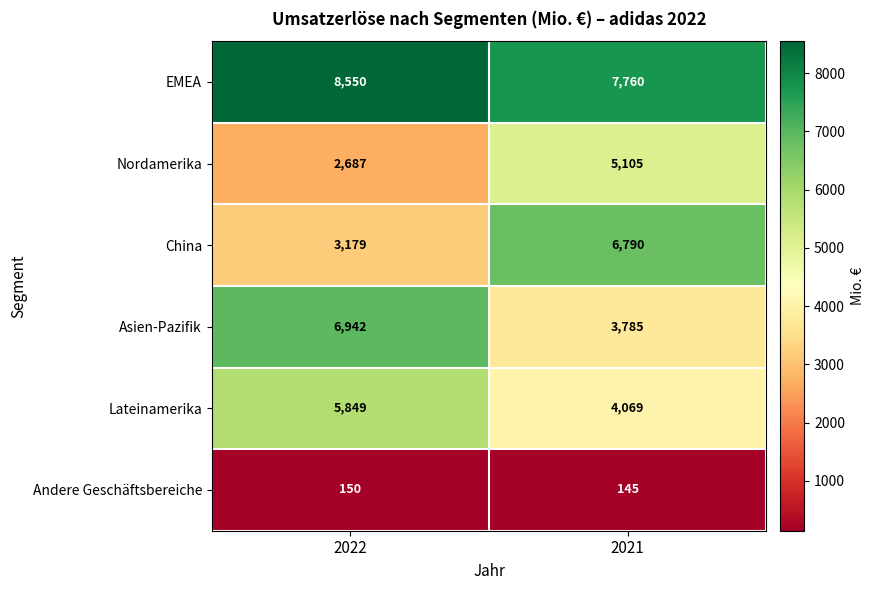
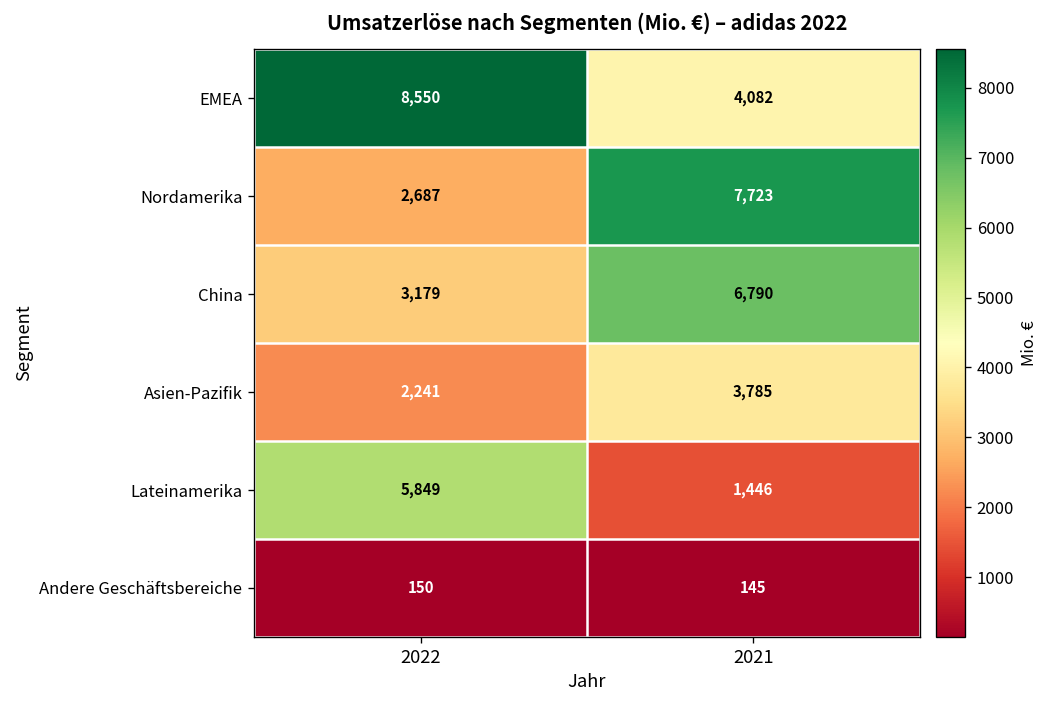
EMEA, 2021: 7,760 -> 4,082
Nordamerika, 2021: 5,105 -> 7,723
Asien-Pazifik, 2022: 6,942 -> 2,241
Lateinamerika, 2021: 4,069 -> 1,446
